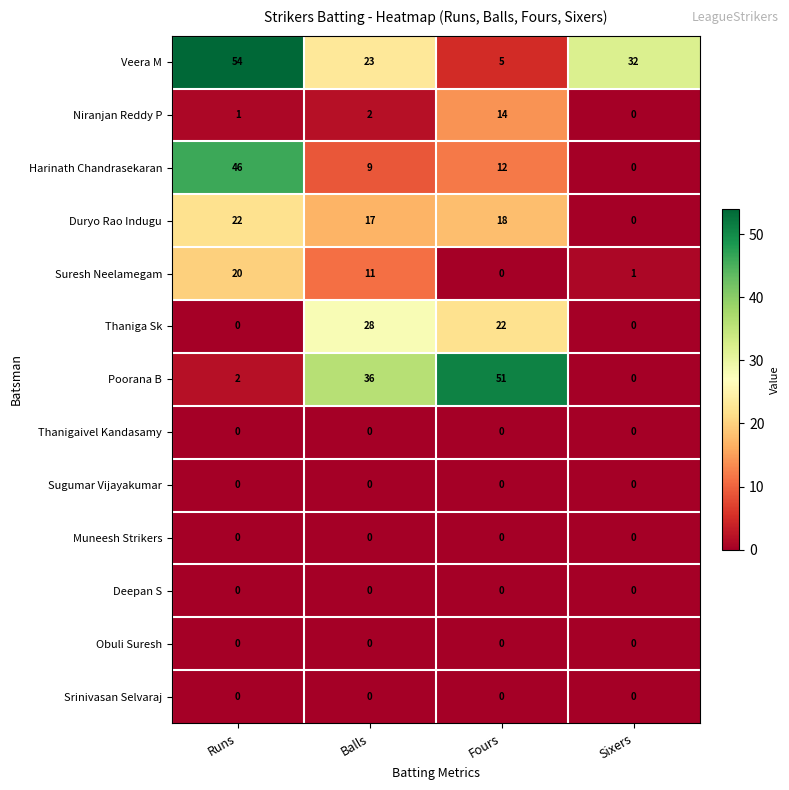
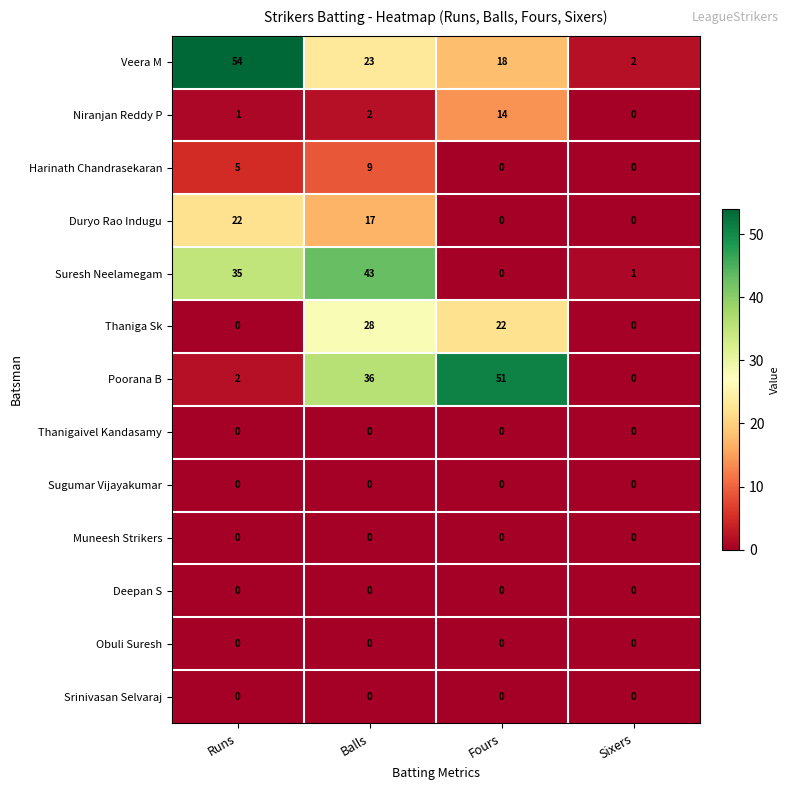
Veera M, Fours: 5 -> 18
Veera M, Sixers: 32 -> 2
Harinath Chandrasekaran, Runs: 46 -> 5
Harinath Chandrasekaran, Fours: 12 -> 0
Duryo Rao Indugu, Fours: 18 -> 0
Suresh Neelamegam, Runs: 20 -> 35
Suresh Neelamegam, Balls: 11 -> 43
